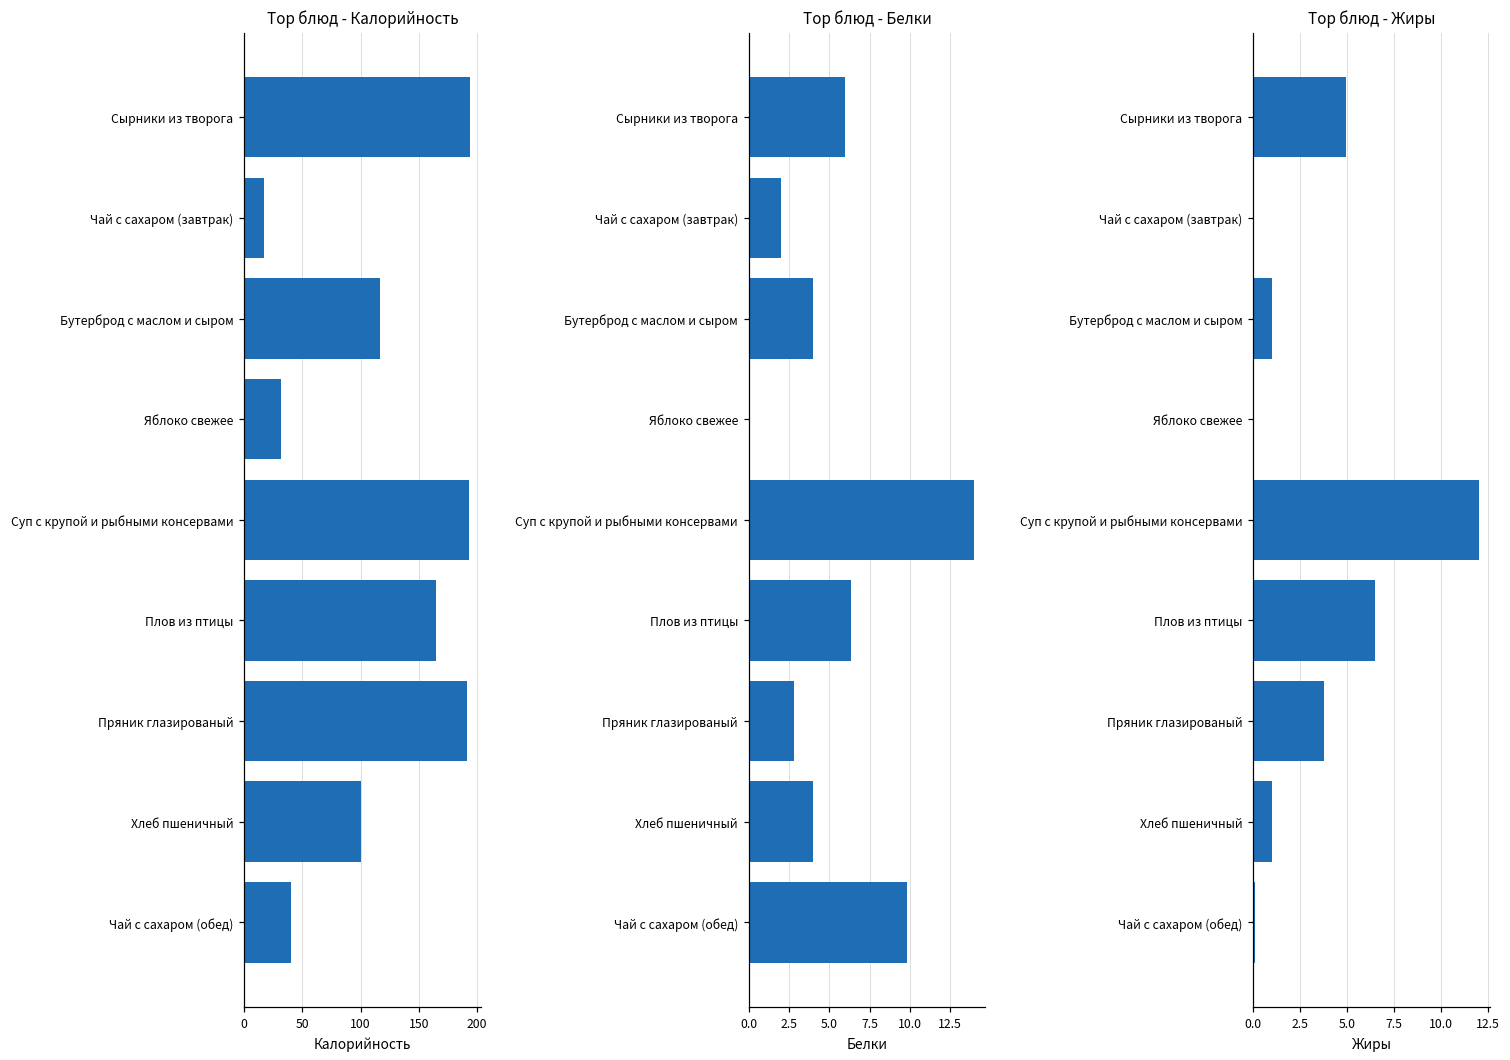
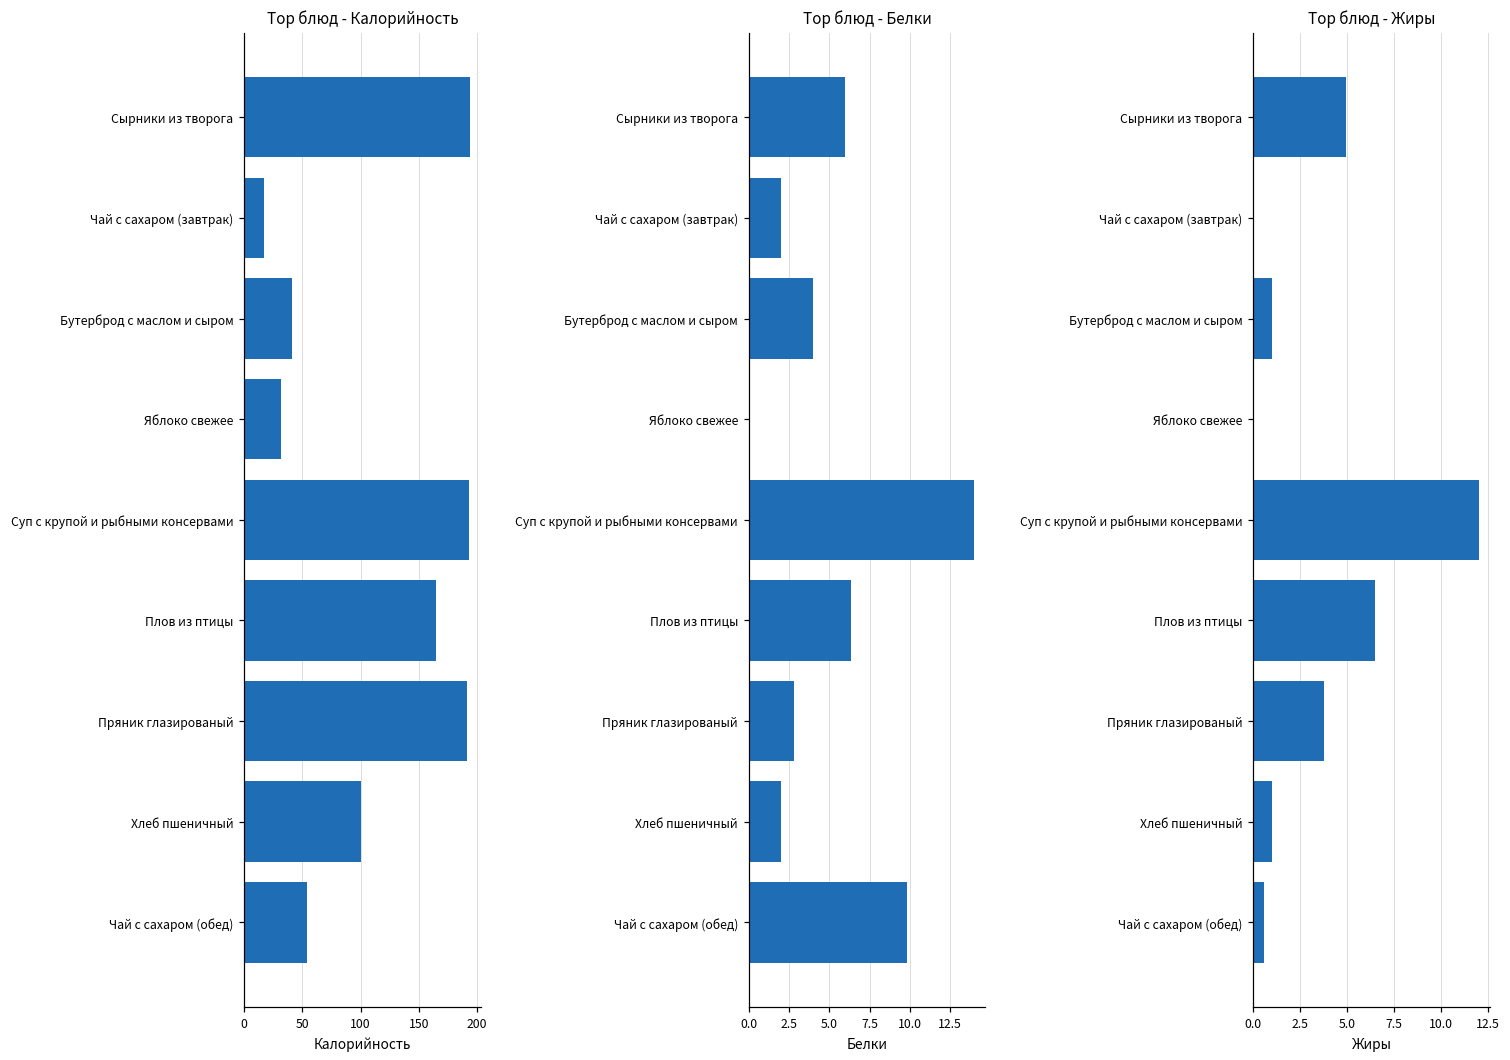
Top блюд - Калорийность, Бутерброд с маслом и сыром: 117 -> 41
Top блюд - Калорийность, Чай с сахаром (обед): 40 -> 54
Top блюд - Белки, Хлеб пшеничный: 4 -> 2
Top блюд - Жиры, Чай с сахаром (обед): 0.1 -> 0.6
